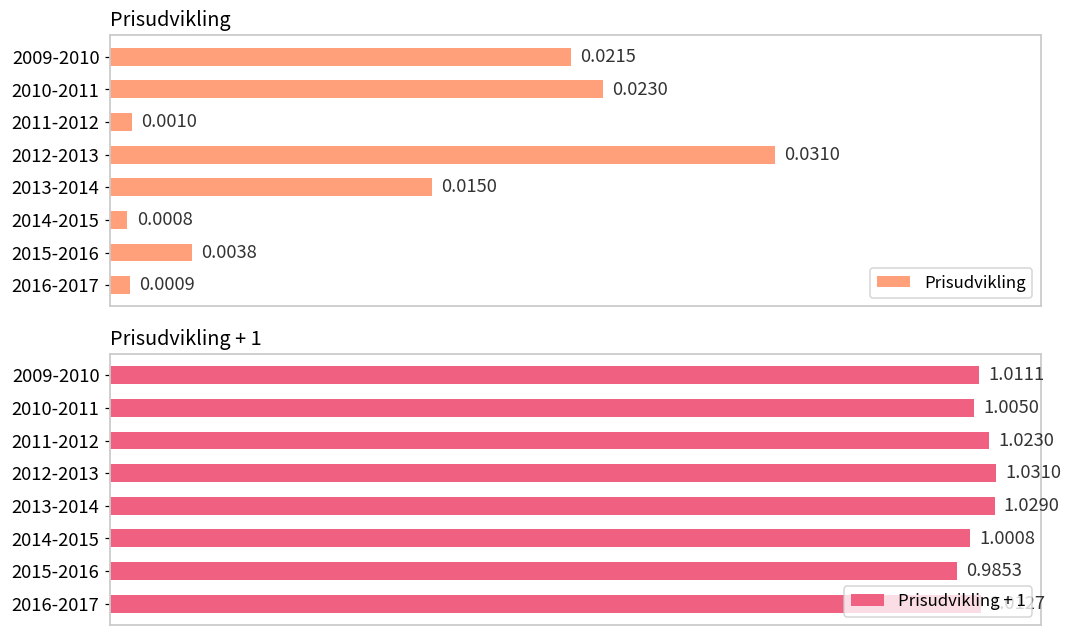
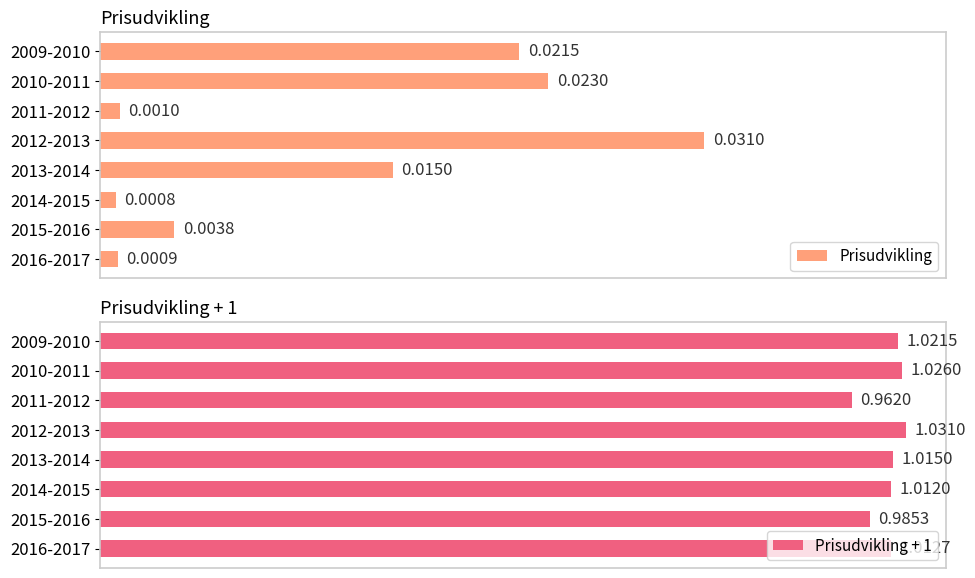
Prisudvikling + 1, 2009-2010: 1.0111 -> 1.0215
Prisudvikling + 1, 2010-2011: 1.0050 -> 1.0260
Prisudvikling + 1, 2011-2012: 1.0230 -> 0.9620
Prisudvikling + 1, 2013-2014: 1.0290 -> 1.0150
Prisudvikling + 1, 2014-2015: 1.0008 -> 1.0120
